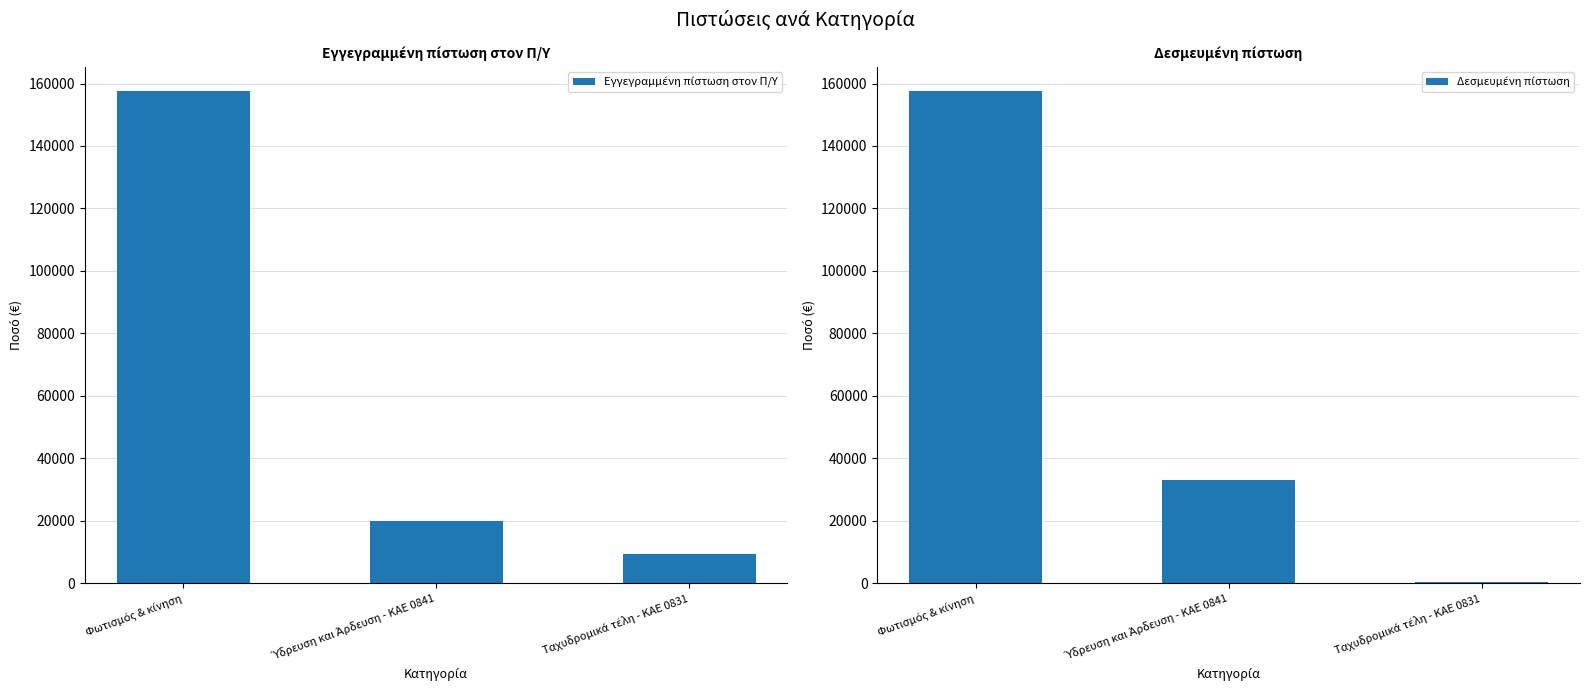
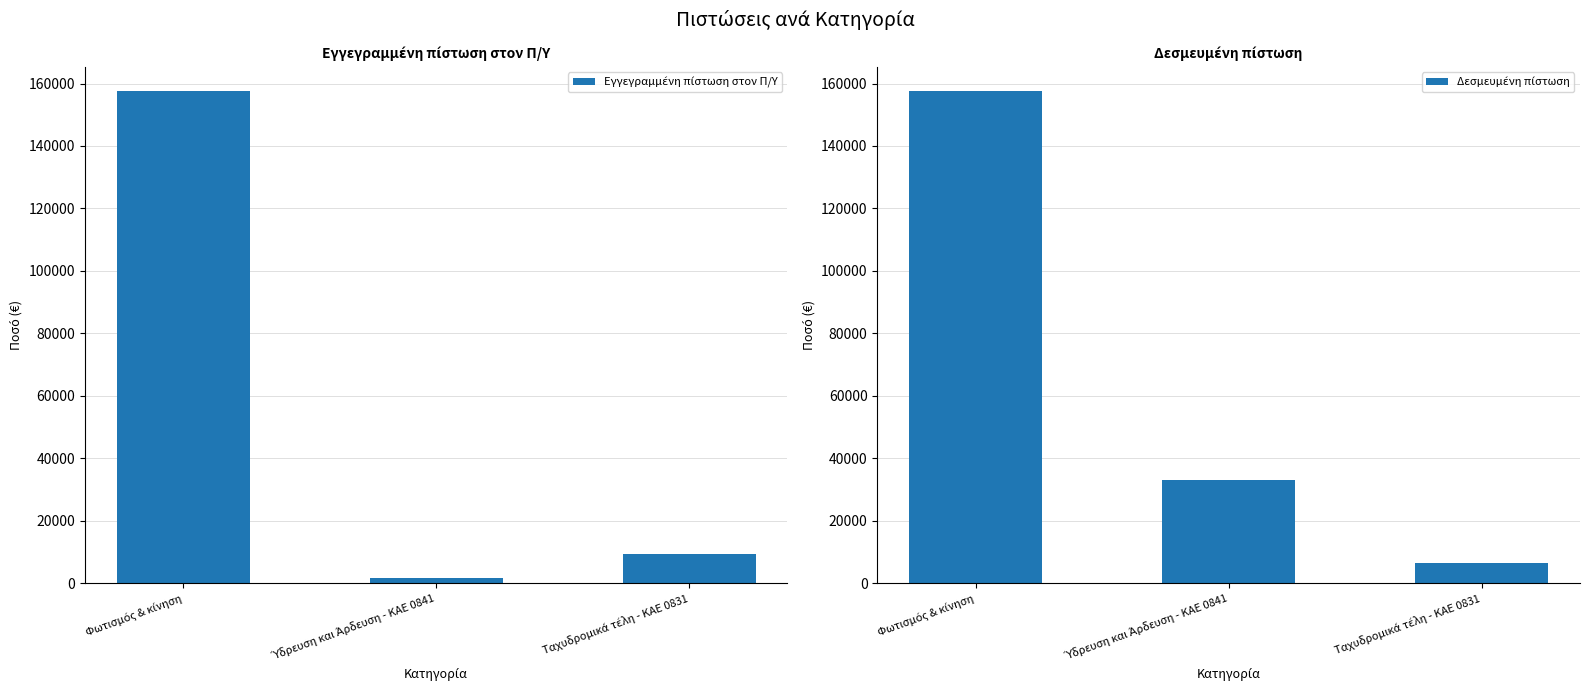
Εγγεγραμμένη πίστωση στον Π/Υ, Ύδρευση και Άρδευση - ΚΑΕ 0841: 20000 -> 2000
Δεσμευμένη πίστωση, Ταχυδρομικά τέλη - ΚΑΕ 0831: 1000 -> 6000
